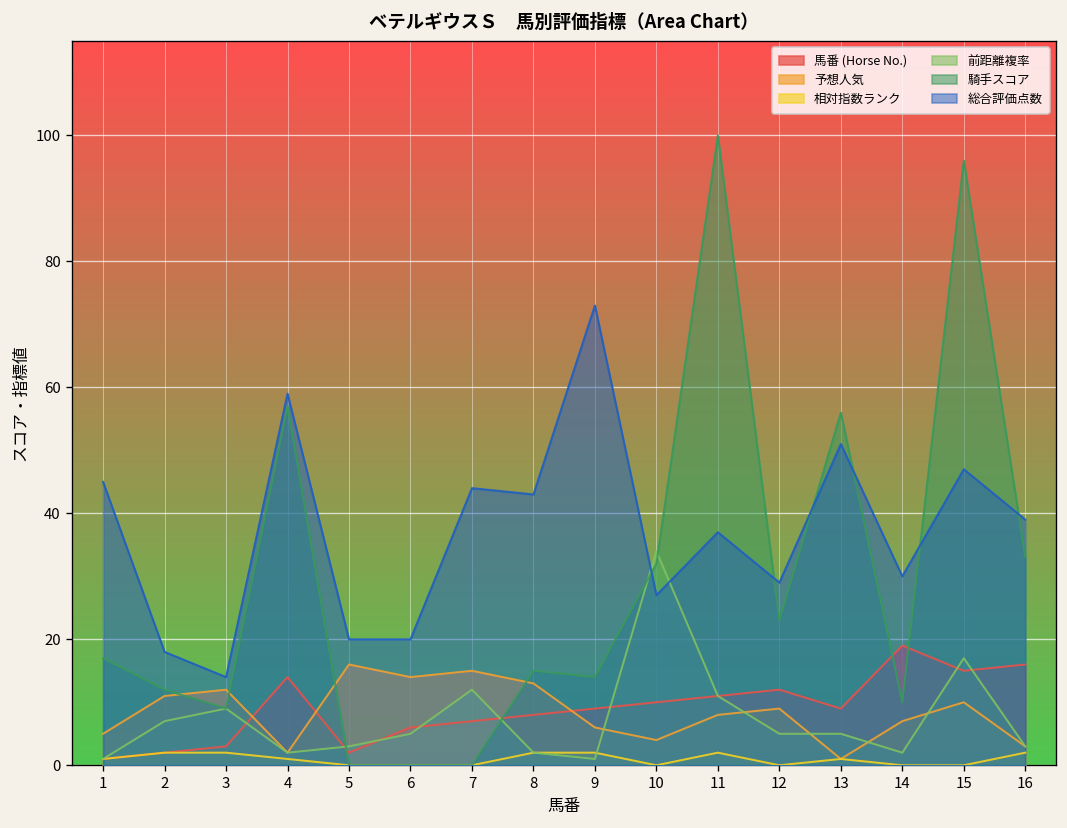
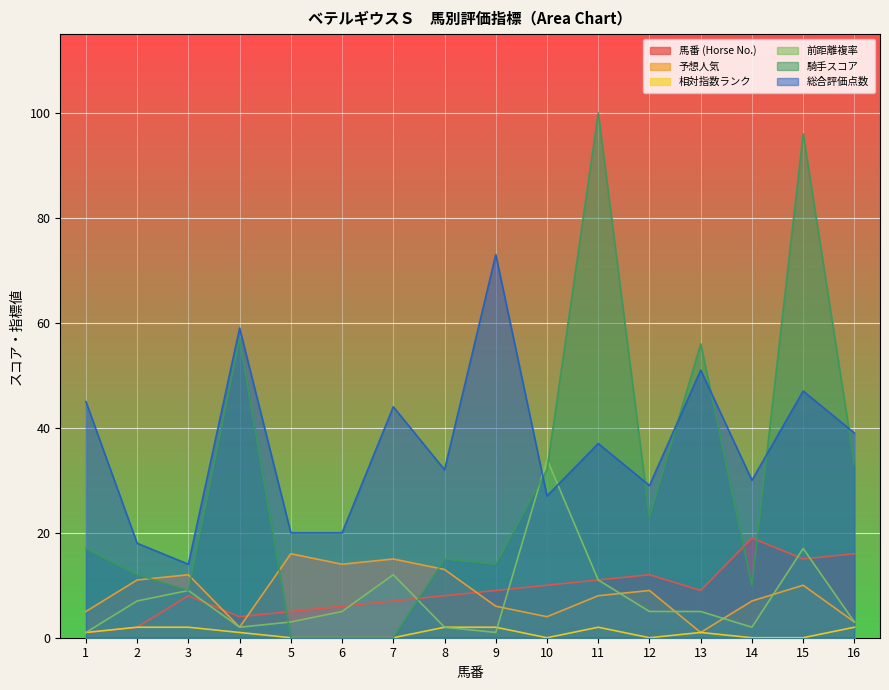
馬番 (Horse No.), 3: 3 -> 8
馬番 (Horse No.), 4: 14 -> 4
馬番 (Horse No.), 5: 2 -> 5
総合評価点数, 8: 43 -> 32
